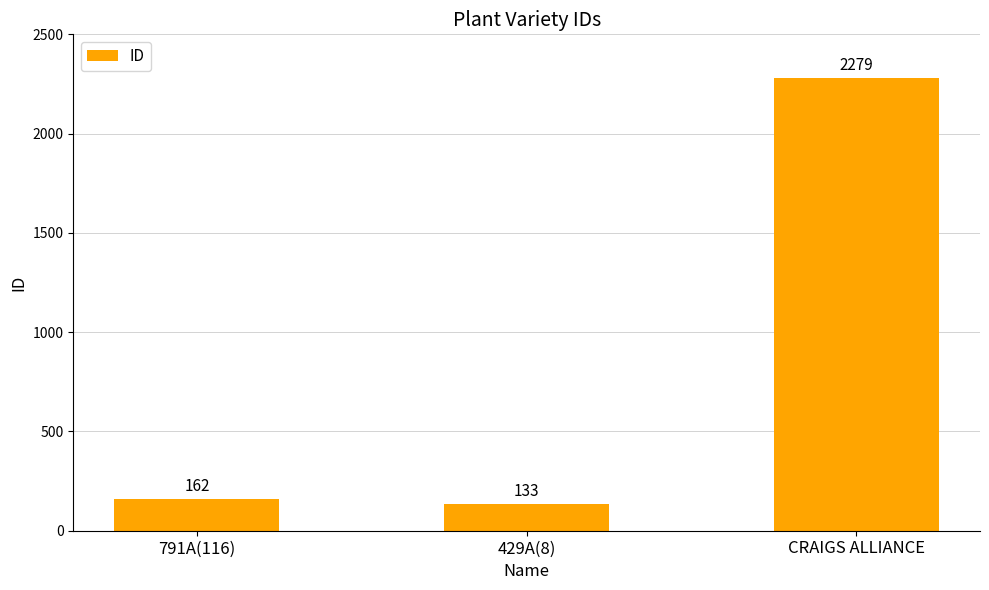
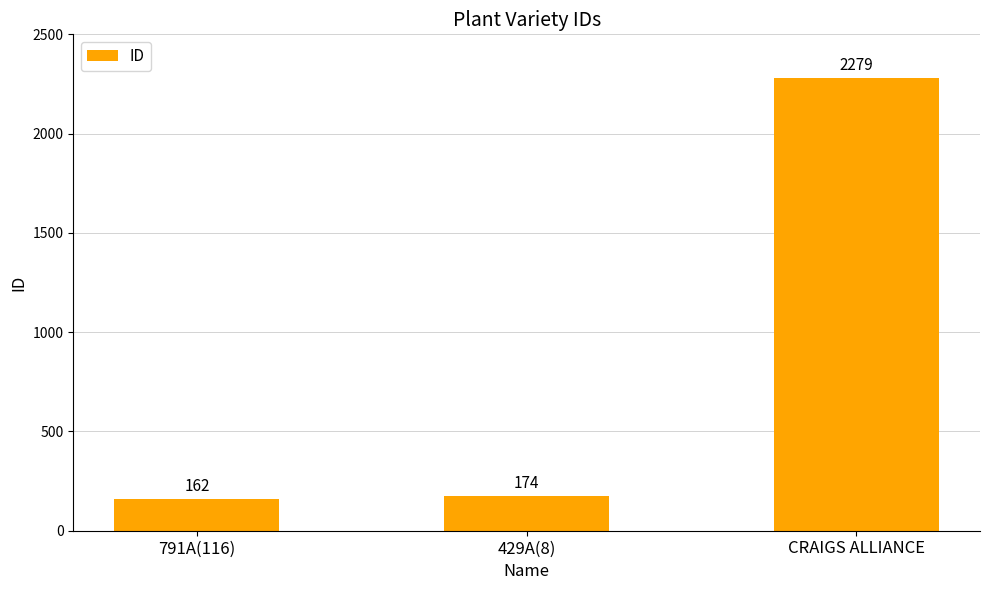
429A(8): 133 -> 174
